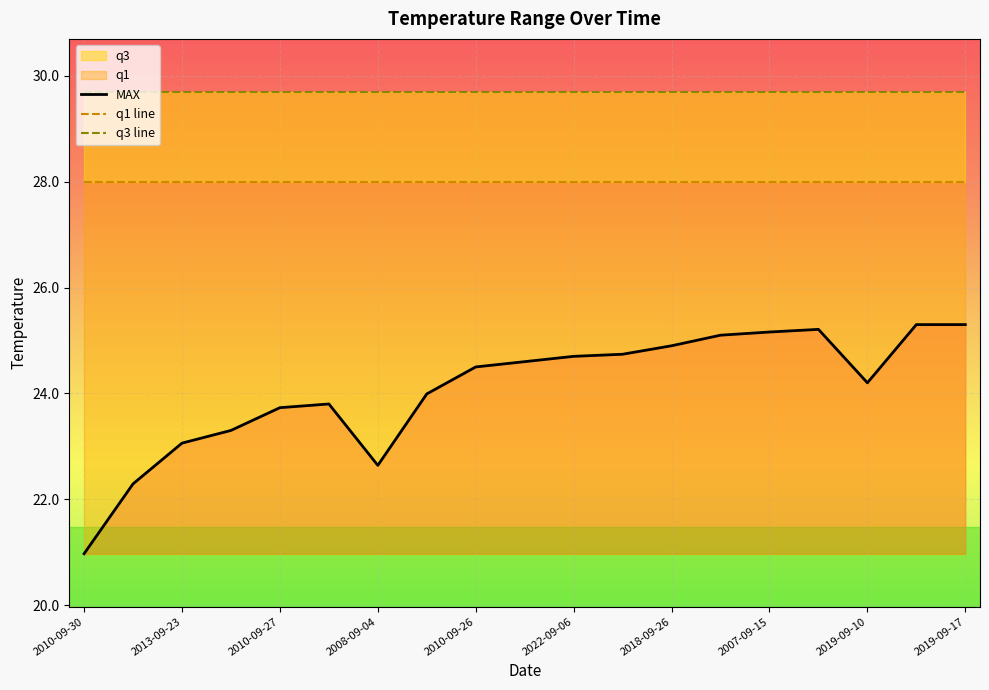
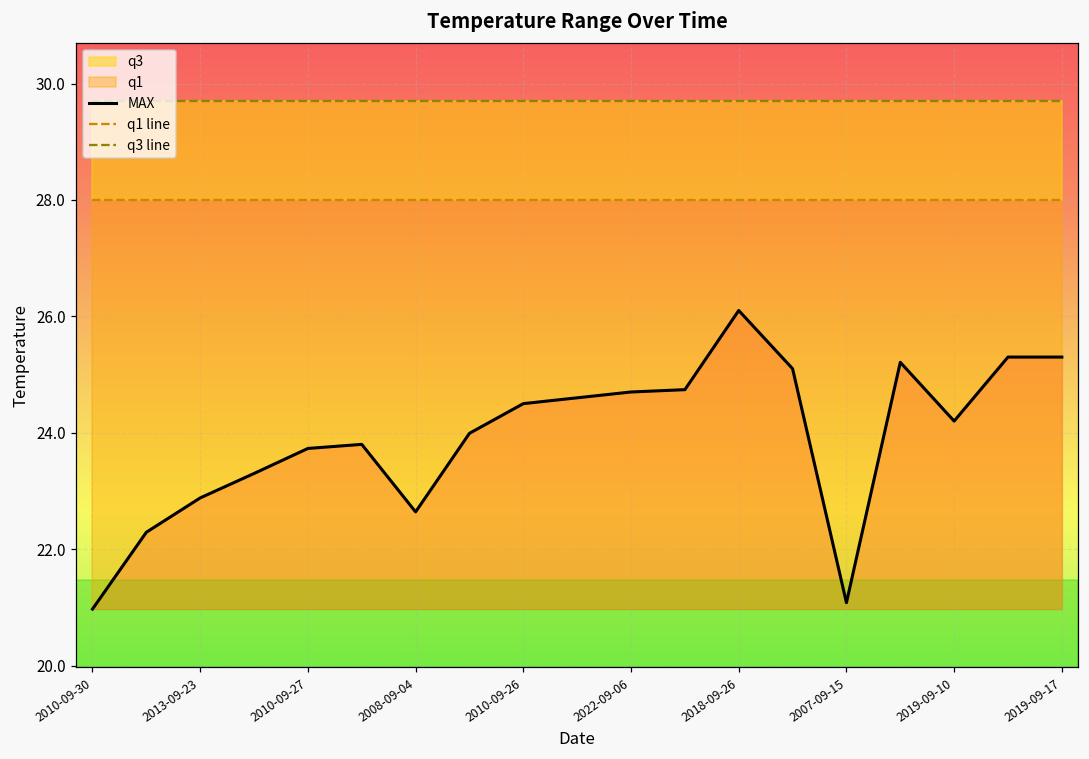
MAX, 2013-09-23: 23.1 -> 22.9
MAX, 2018-09-26: 24.9 -> 26.1
MAX, 2007-09-15: 25.2 -> 21.1
